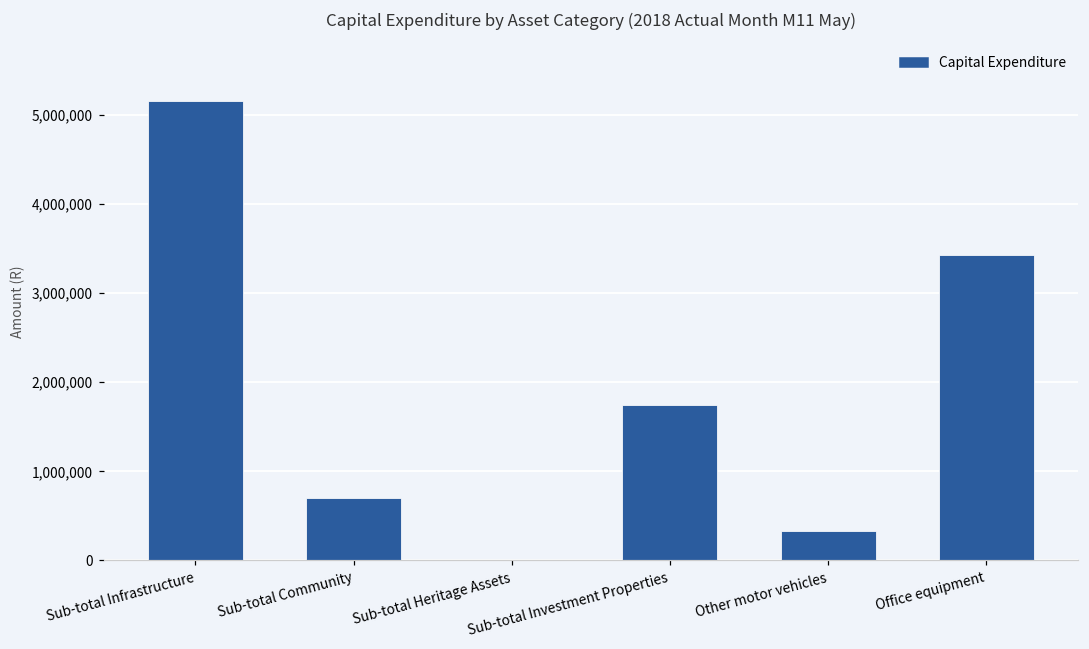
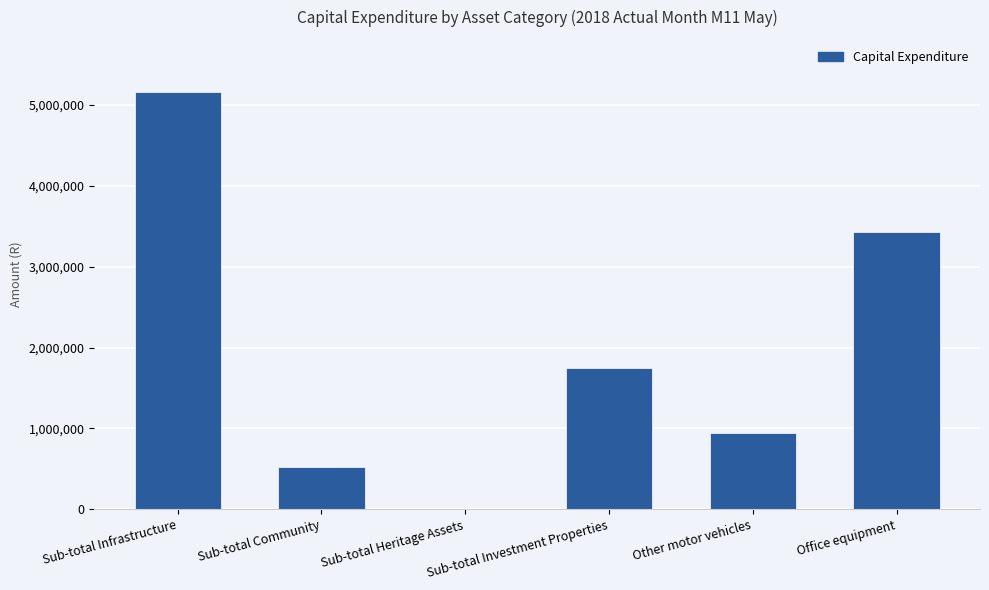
Sub-total Community: 700,000 -> 500,000
Other motor vehicles: 300,000 -> 900,000
